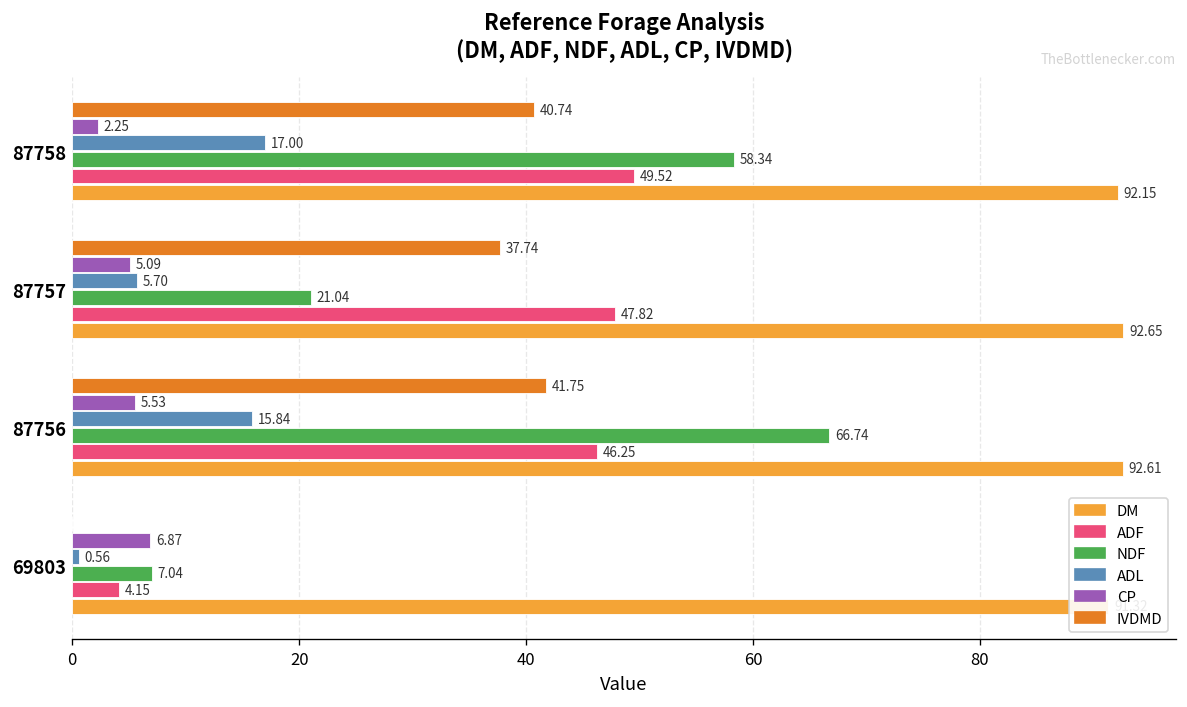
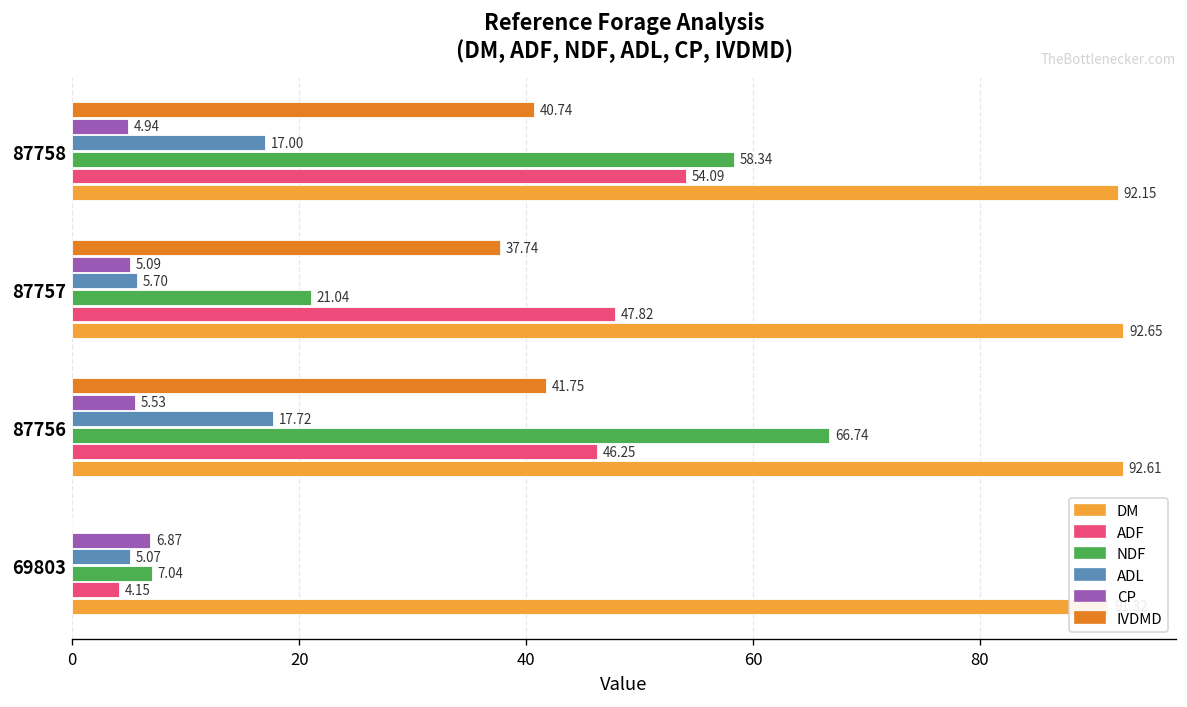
CP, 87758: 2.25 -> 4.94
ADF, 87758: 49.52 -> 54.09
ADL, 87756: 15.84 -> 17.72
ADL, 69803: 0.56 -> 5.07
